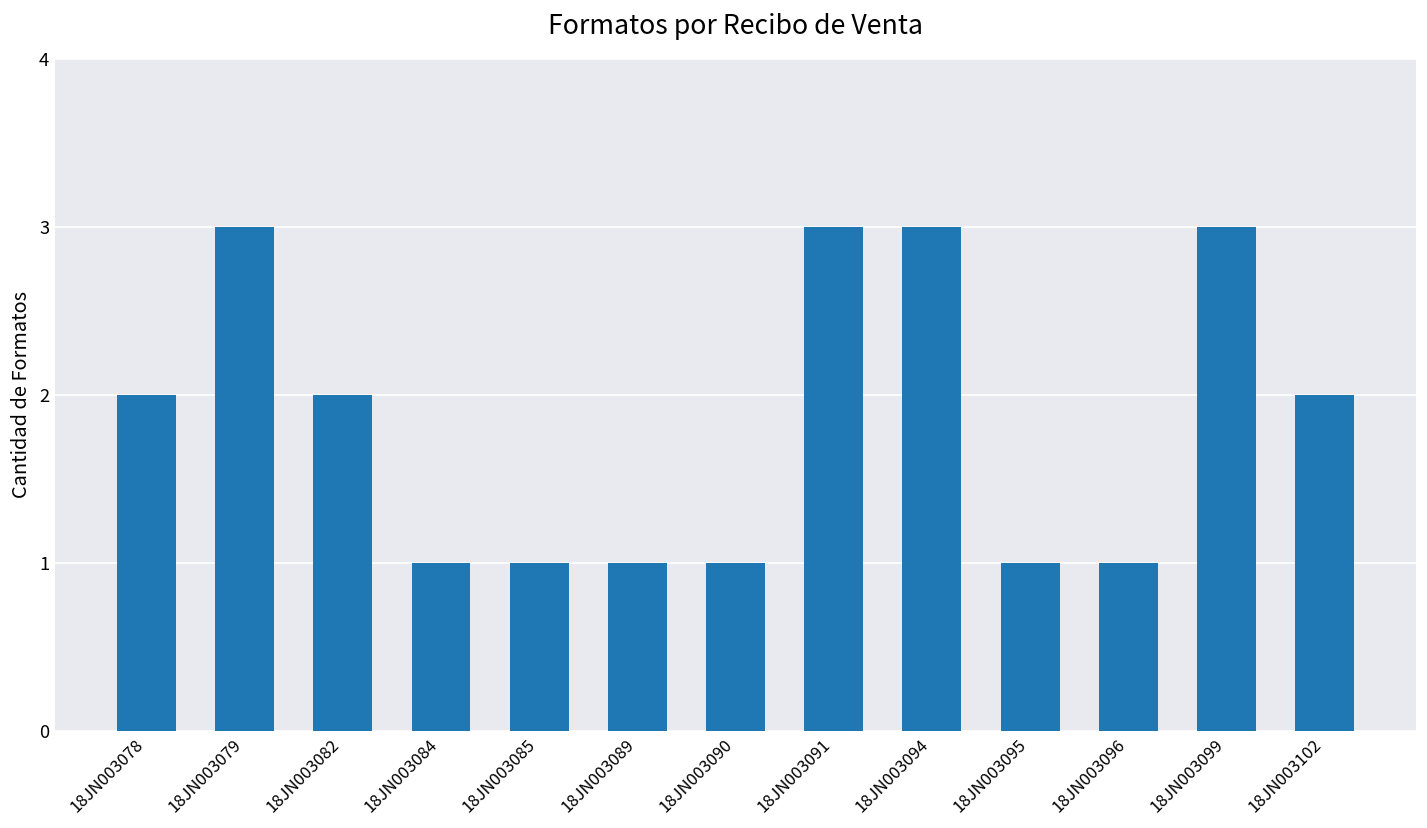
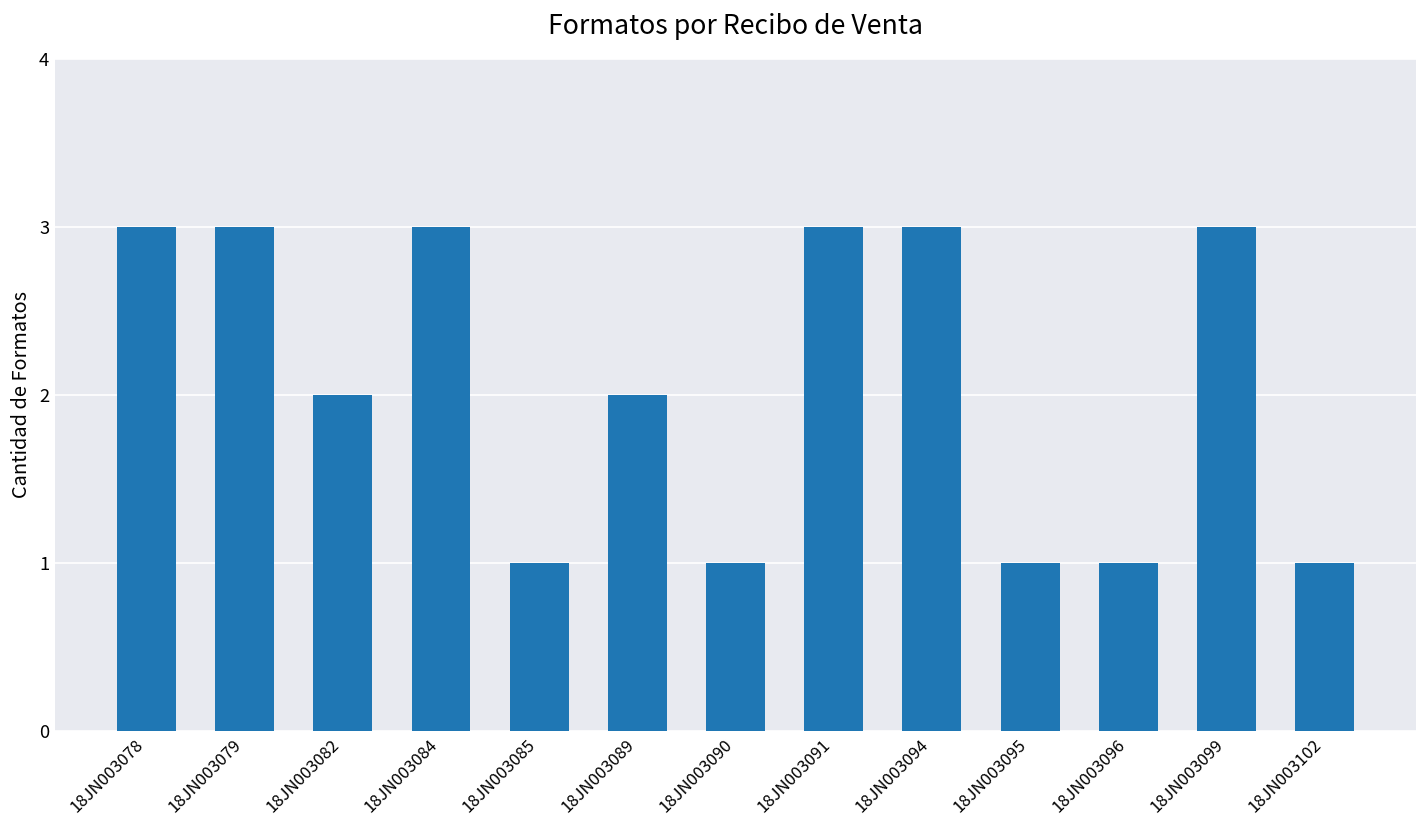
18JN003078: 2 -> 3
18JN003084: 1 -> 3
18JN003089: 1 -> 2
18JN003102: 2 -> 1
